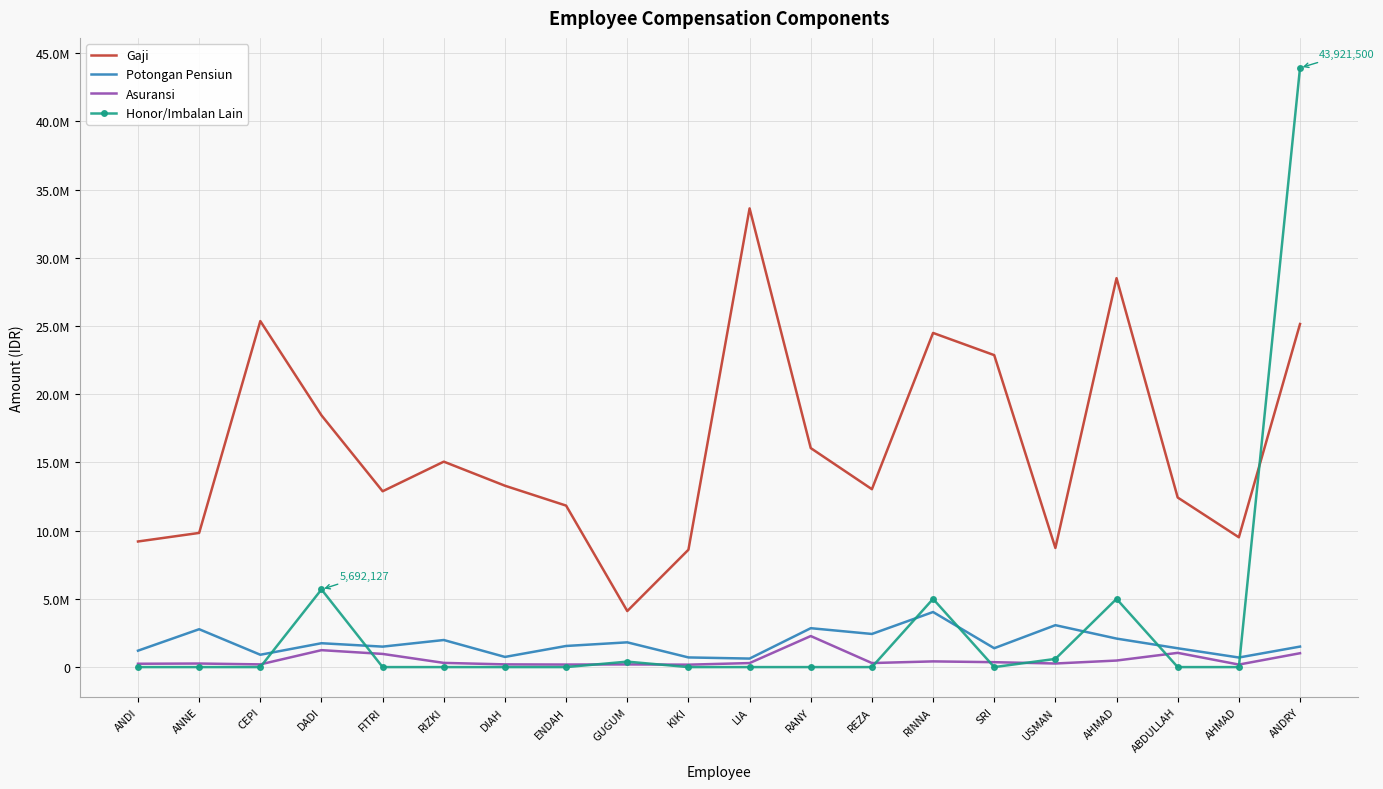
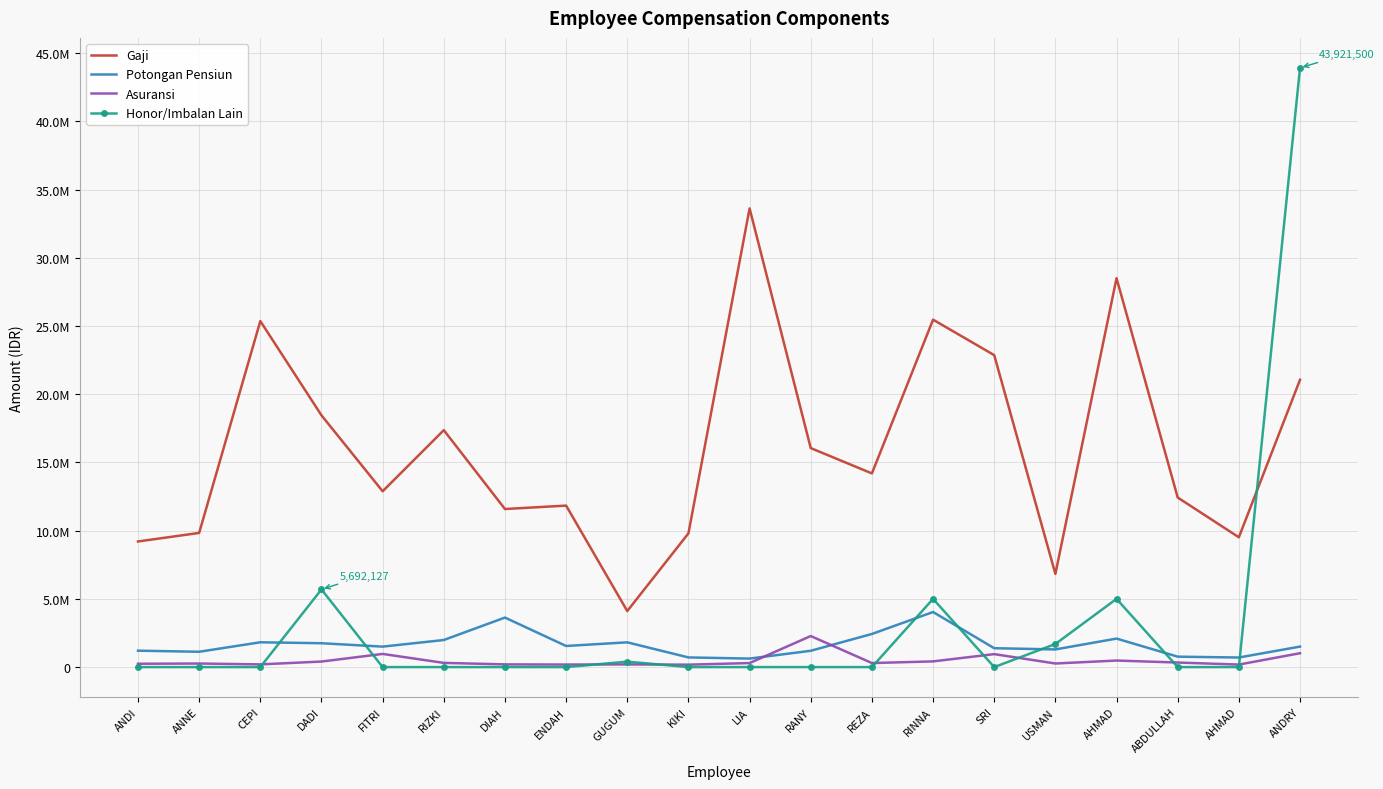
Potongan Pensiun, ANNE: 2800000 -> 1100000
Potongan Pensiun, CEPI: 900000 -> 1800000
Asuransi, DADI: 1200000 -> 400000
Gaji, RIZKI: 15100000 -> 17400000
Gaji, DIAH: 13300000 -> 11600000
Potongan Pensiun, DIAH: 700000 -> 3600000
Gaji, KIKI: 8600000 -> 9800000
Potongan Pensiun, RANY: 2900000 -> 1200000
Gaji, REZA: 13000000 -> 14200000
Gaji, RINNA: 24500000 -> 25500000
Asuransi, SRI: 400000 -> 1000000
Gaji, USMAN: 8700000 -> 6800000
Potongan Pensiun, USMAN: 3100000 -> 1300000
Honor/Imbalan Lain, USMAN: 600000 -> 1700000
Potongan Pensiun, ABDULLAH: 1400000 -> 800000
Asuransi, ABDULLAH: 1000000 -> 300000
Gaji, ANDRY: 25100000 -> 21100000
